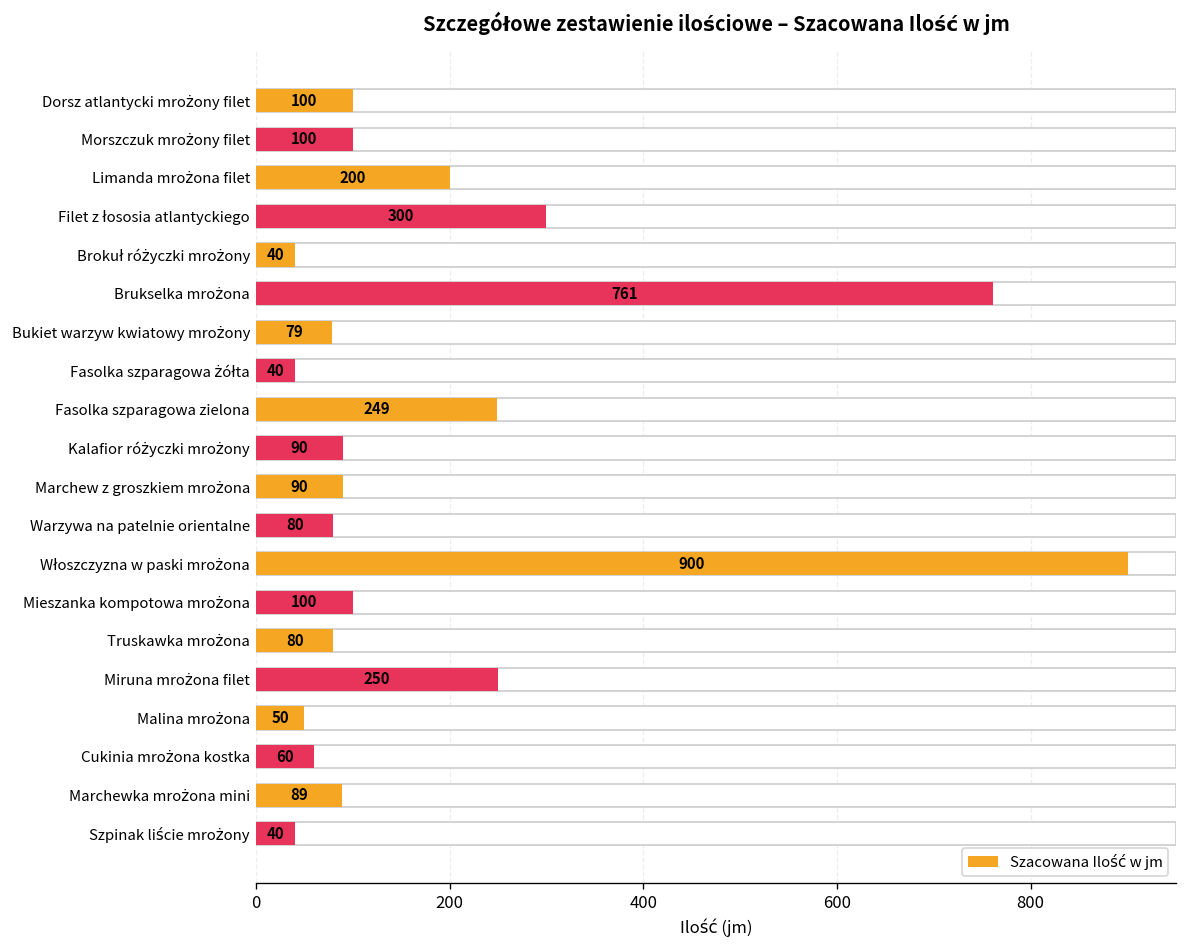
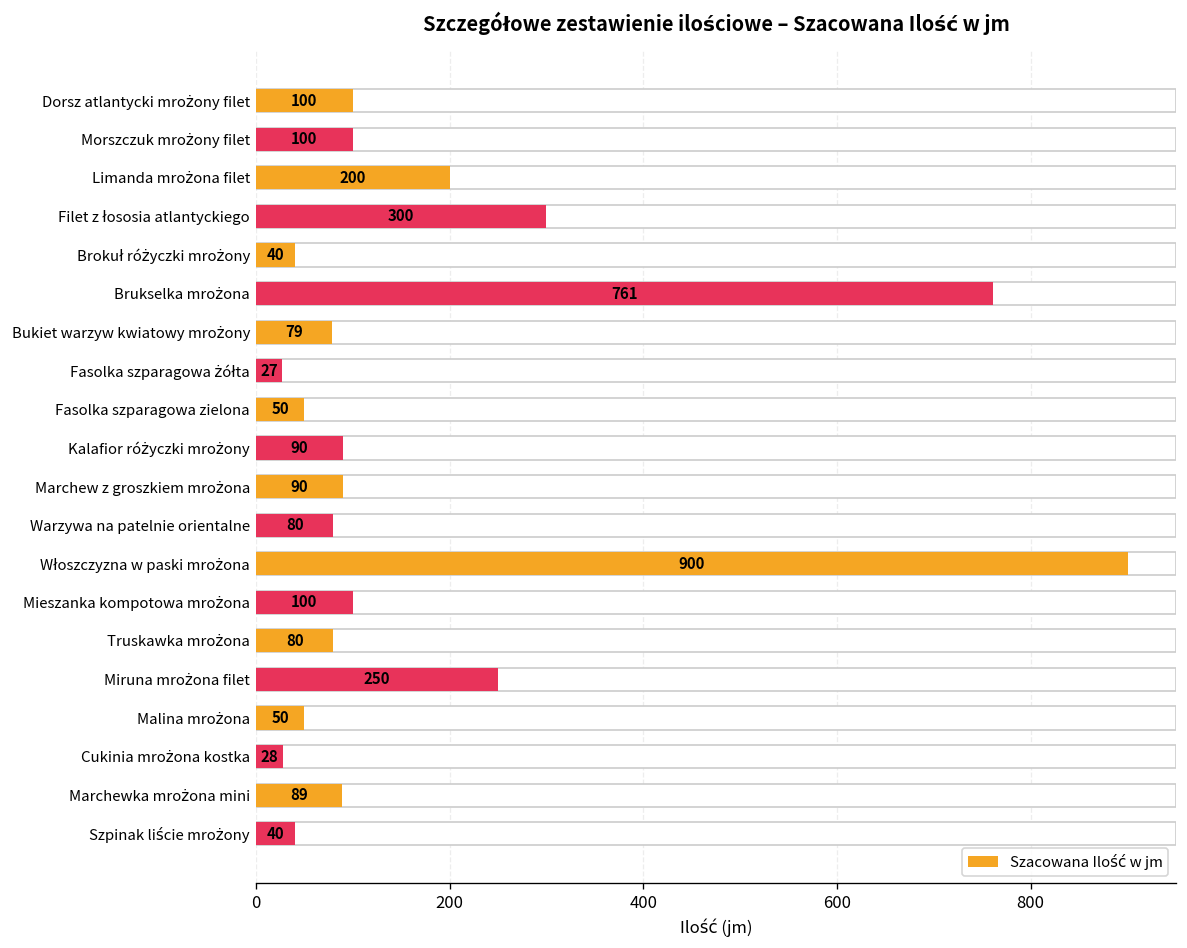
Szacowana Ilość w jm, Fasolka szparagowa żółta: 40 -> 27
Szacowana Ilość w jm, Fasolka szparagowa zielona: 249 -> 50
Szacowana Ilość w jm, Cukinia mrożona kostka: 60 -> 28
